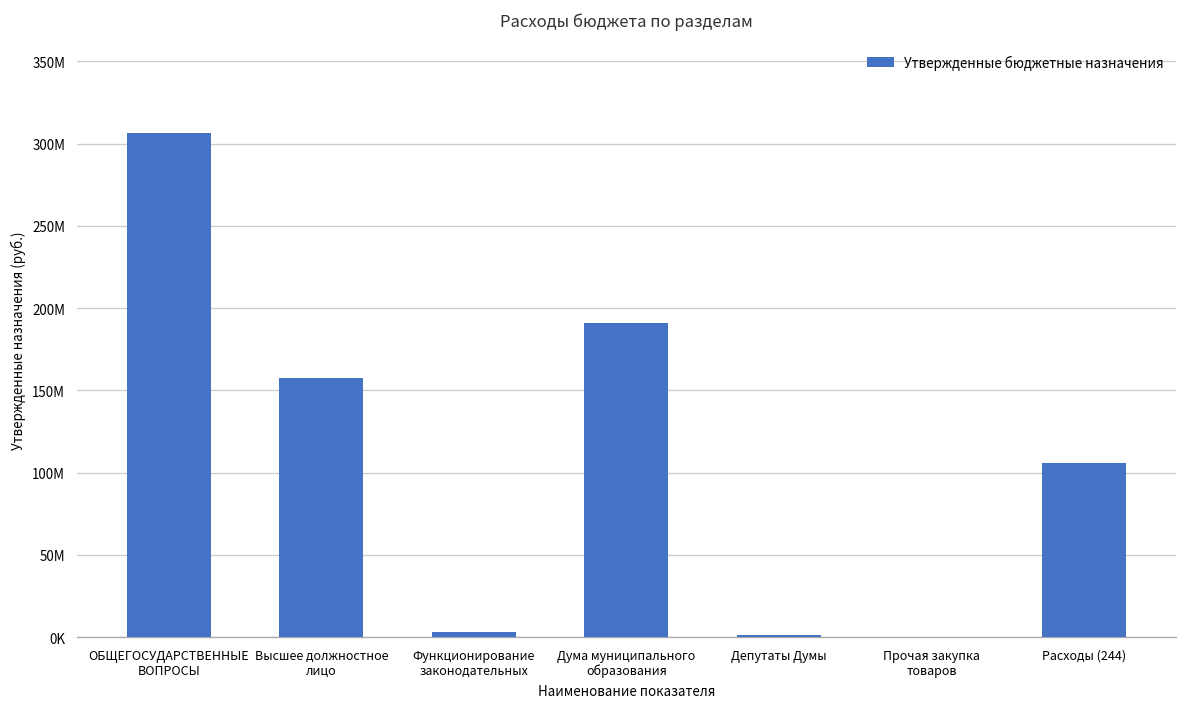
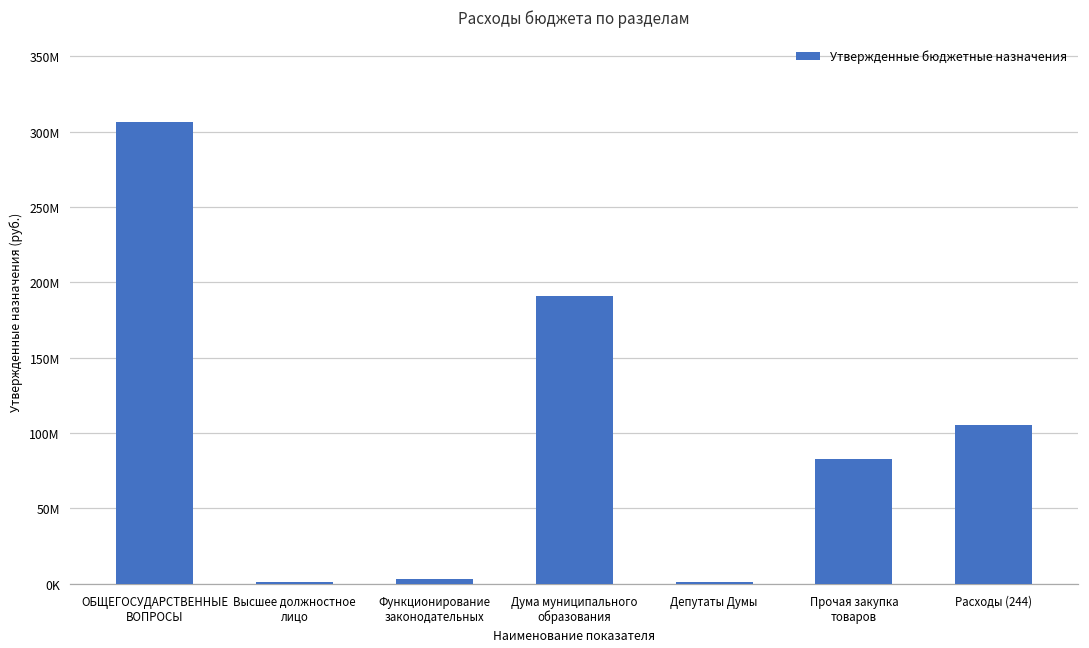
Высшее должностное лицо: 157000000 -> 2000000
Прочая закупка товаров: 0 -> 83000000
